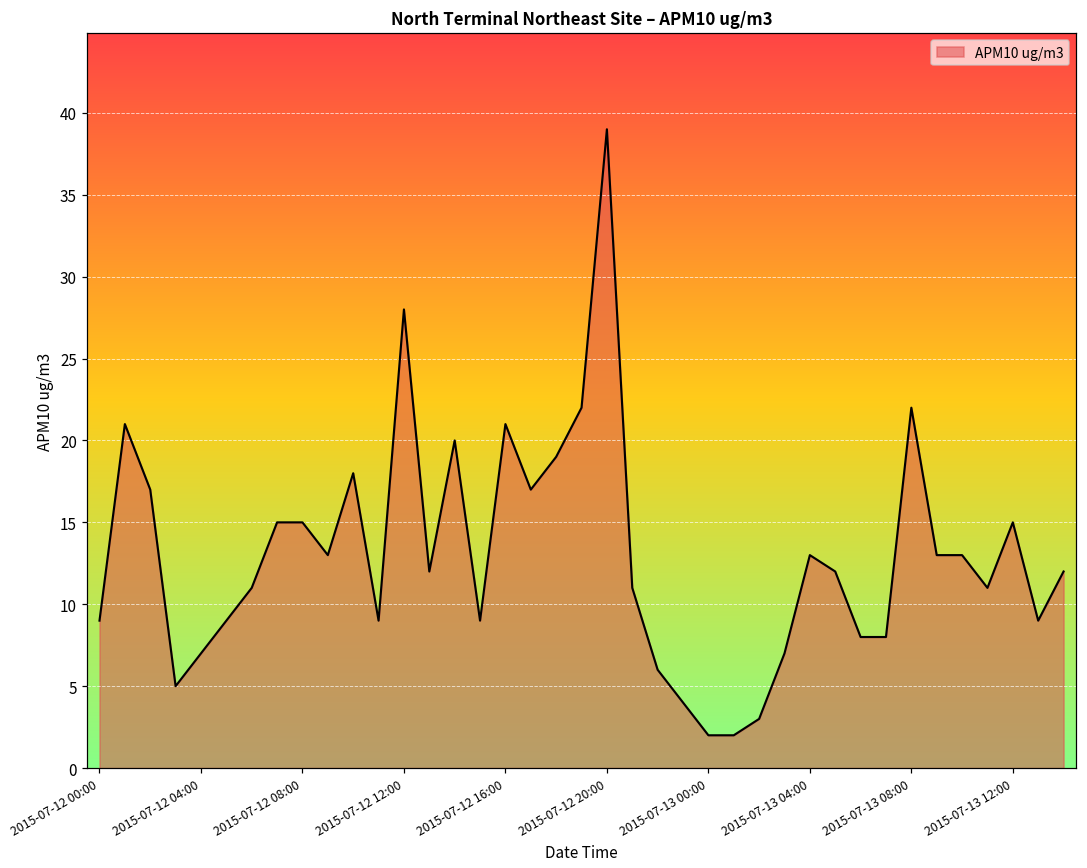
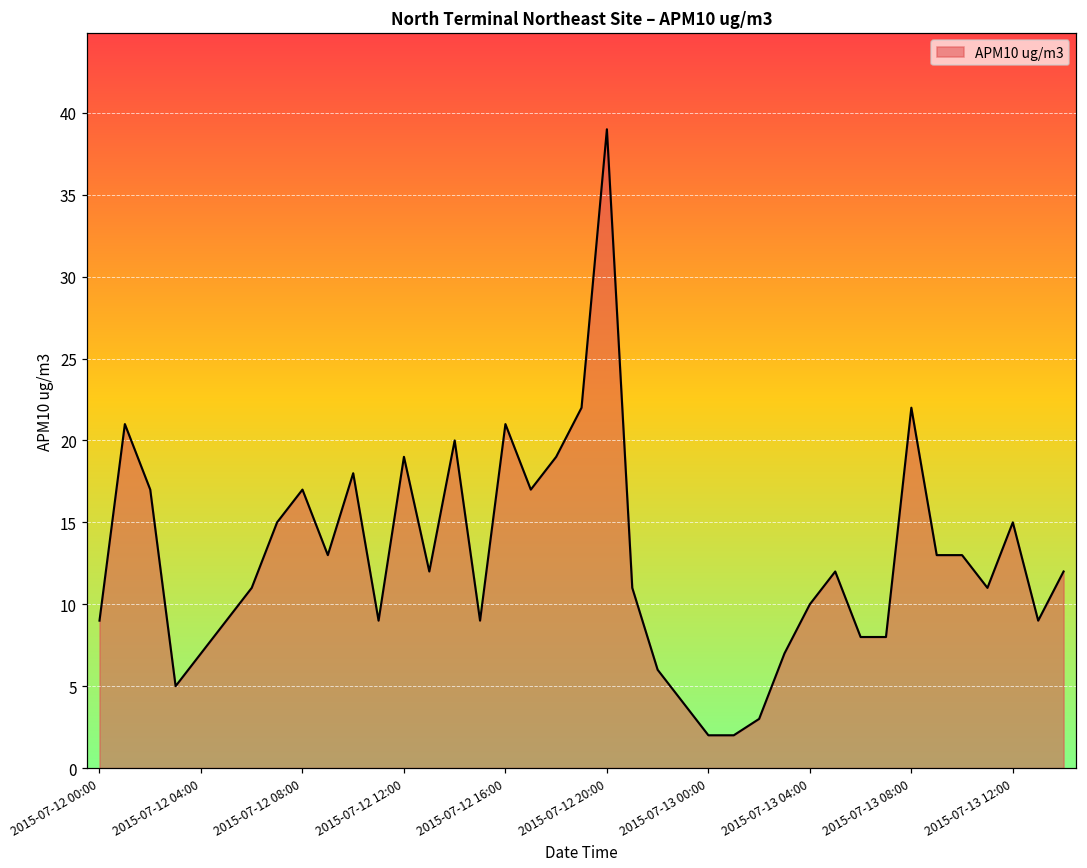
2015-07-12 08:00: 15 -> 17
2015-07-12 12:00: 28 -> 19
2015-07-13 04:00: 13 -> 10
